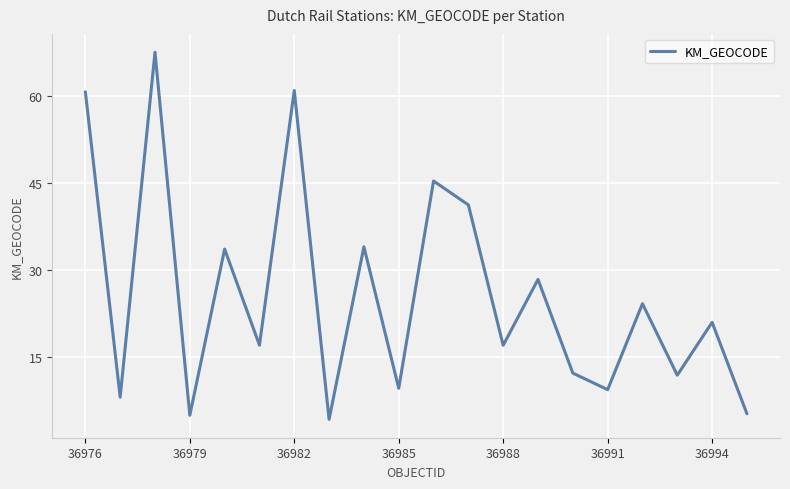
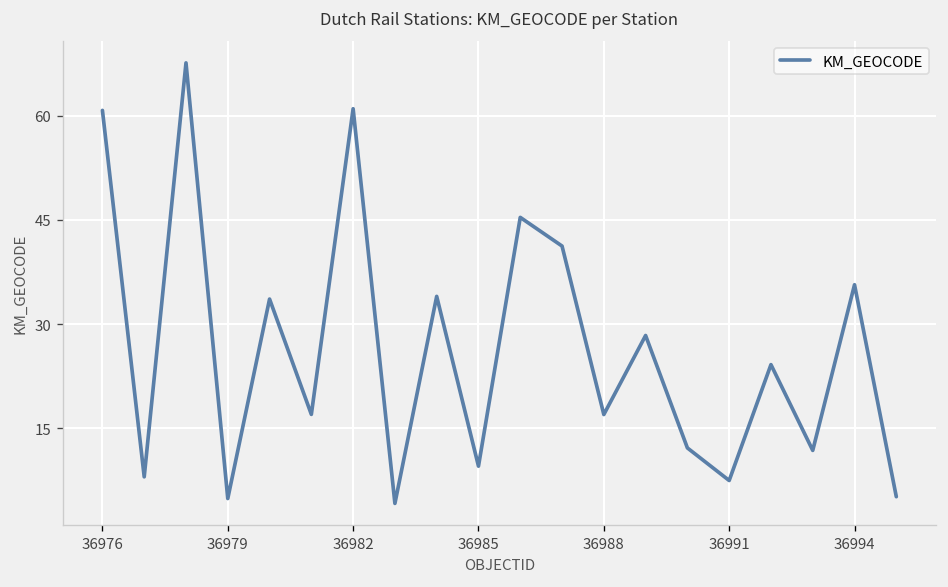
36991: 9 -> 7
36994: 21 -> 36
